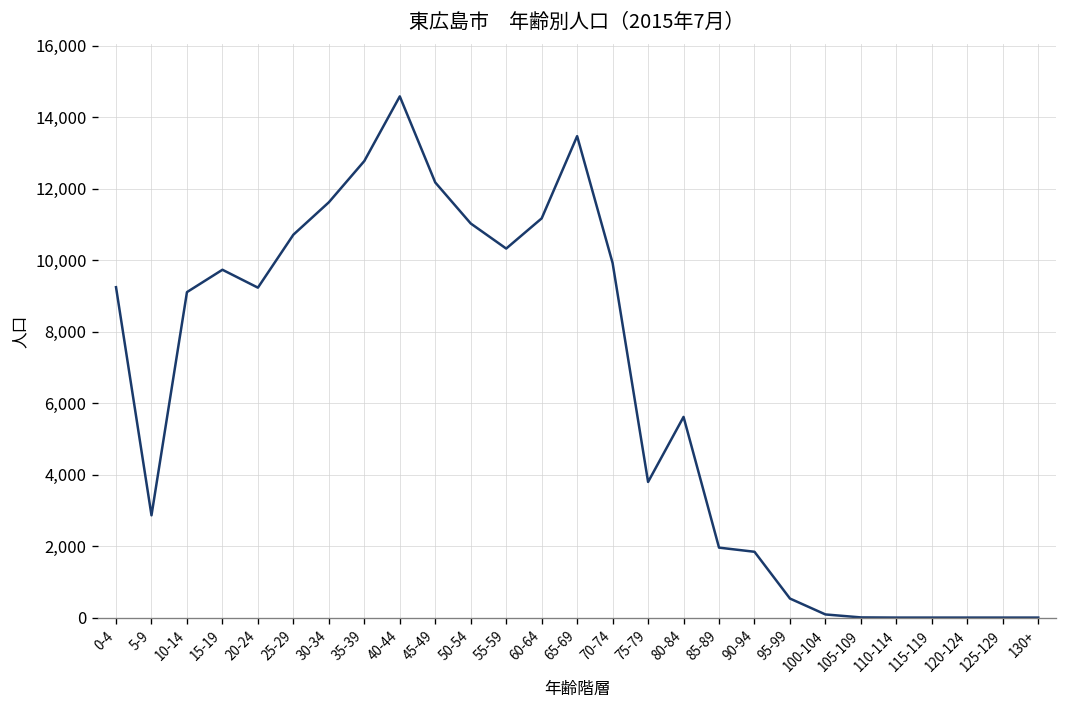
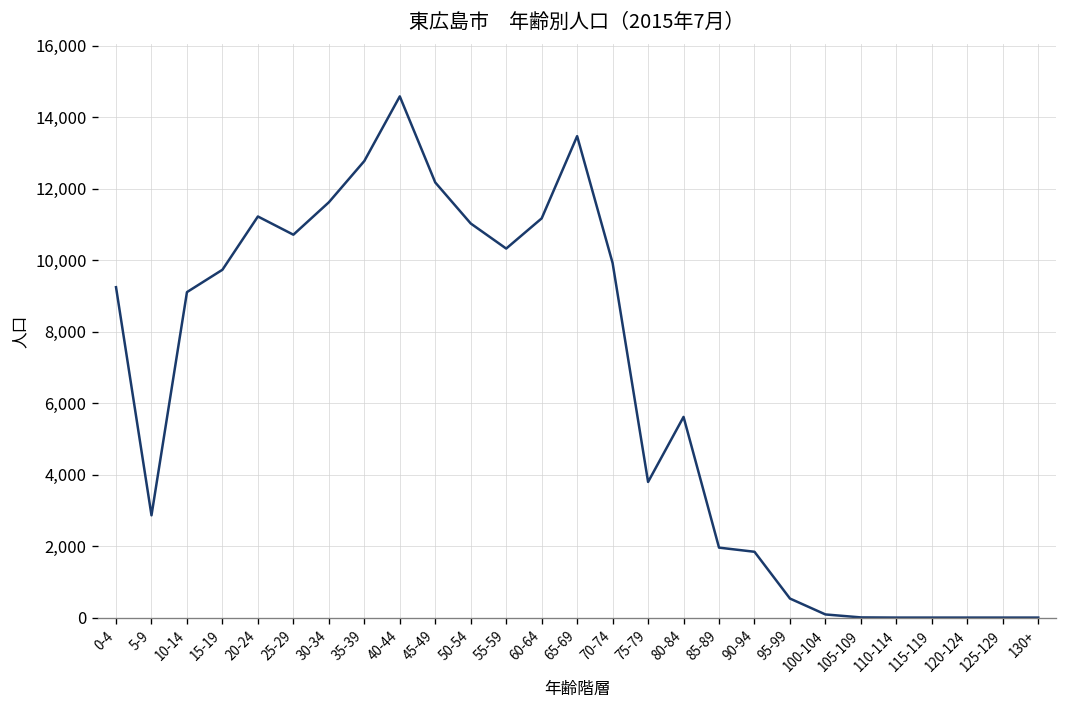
20-24: 9,200 -> 11,200
